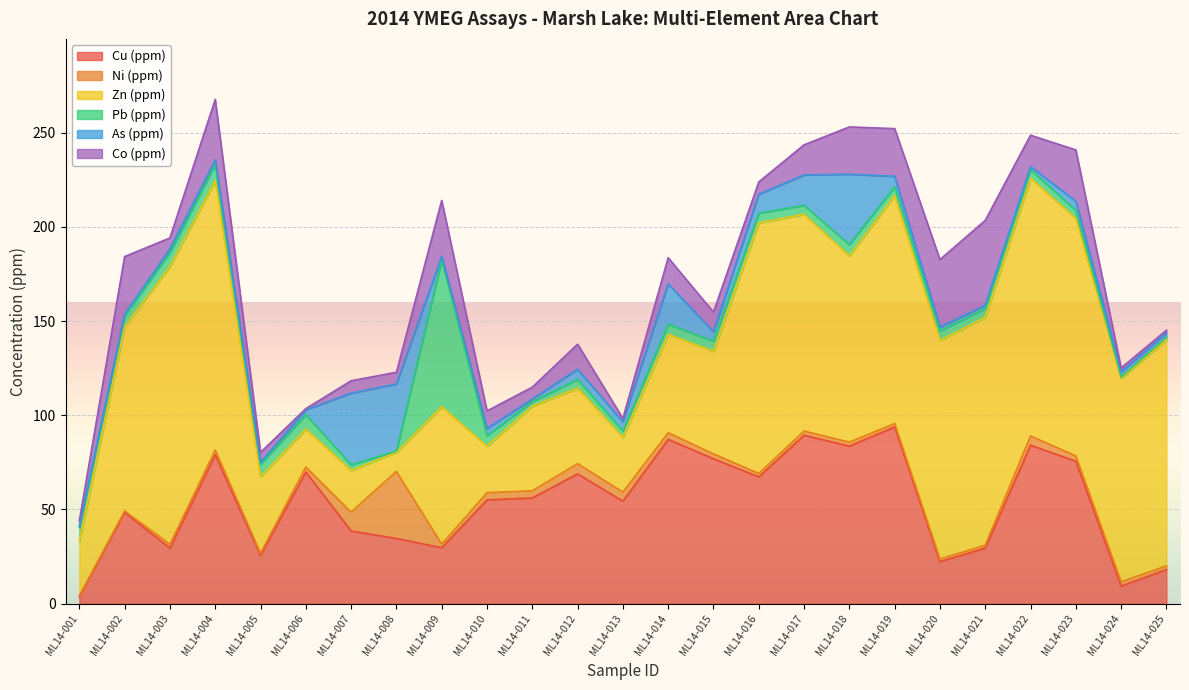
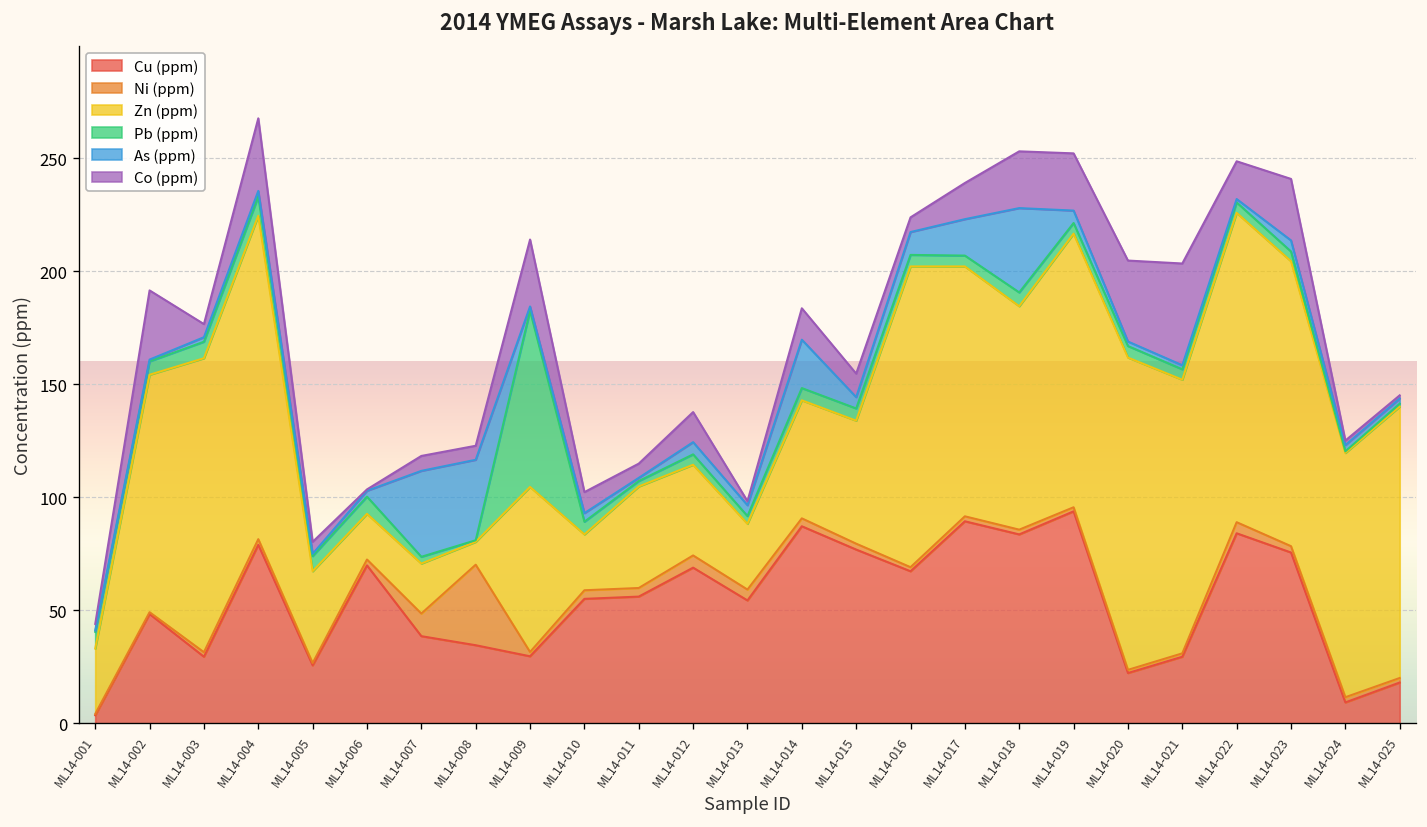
Zn (ppm), ML14-002: 98 -> 105
Zn (ppm), ML14-003: 148 -> 130
Zn (ppm), ML14-017: 115 -> 111
Zn (ppm), ML14-020: 116 -> 138
